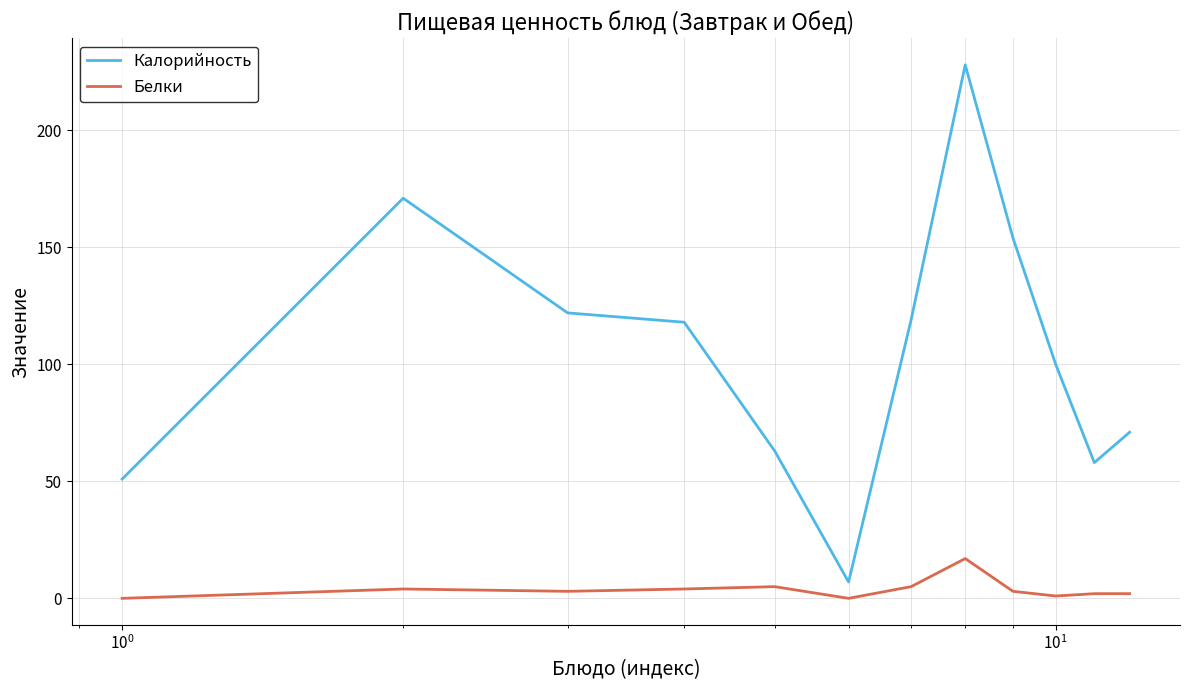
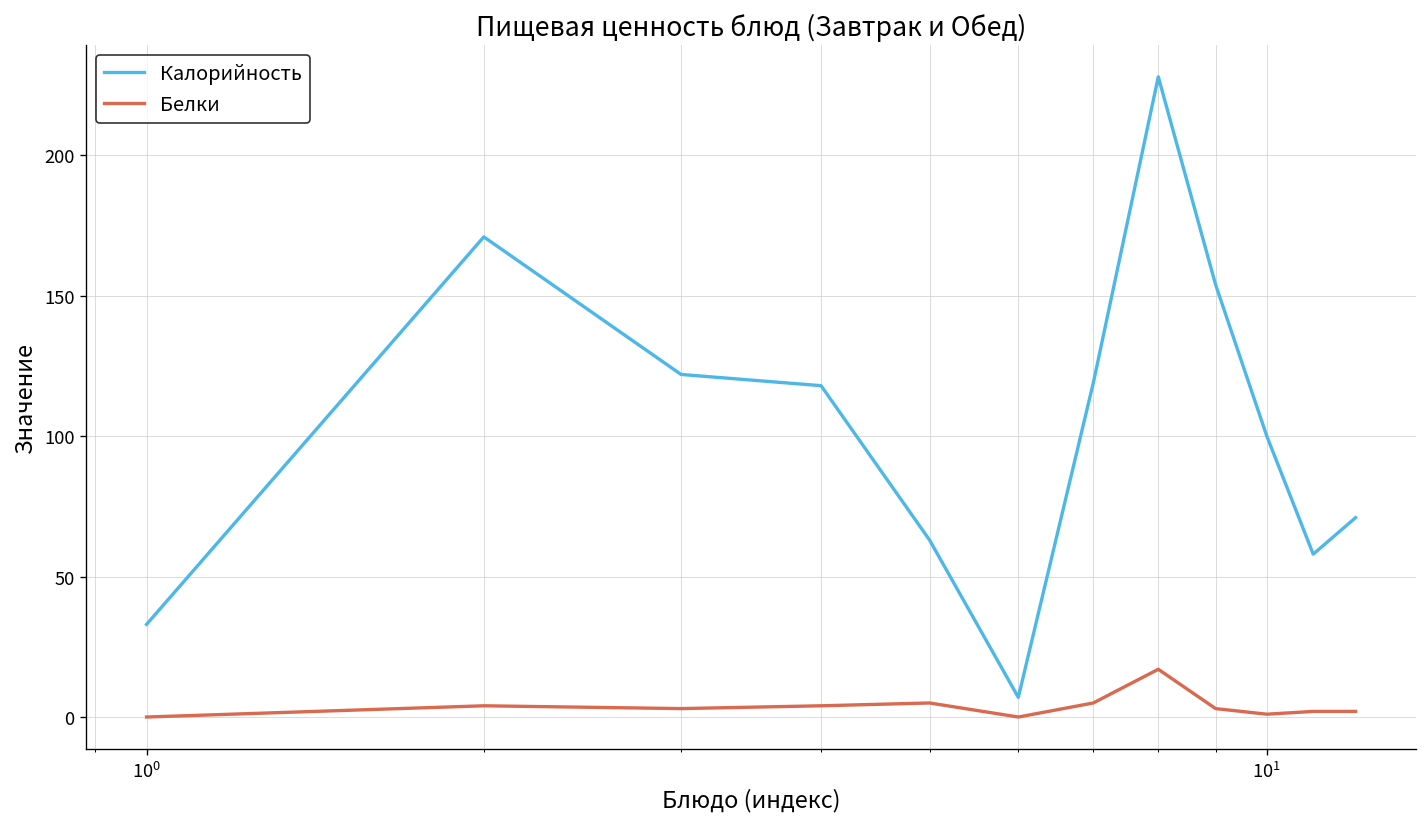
Калорийность, 10^0: 51 -> 33
